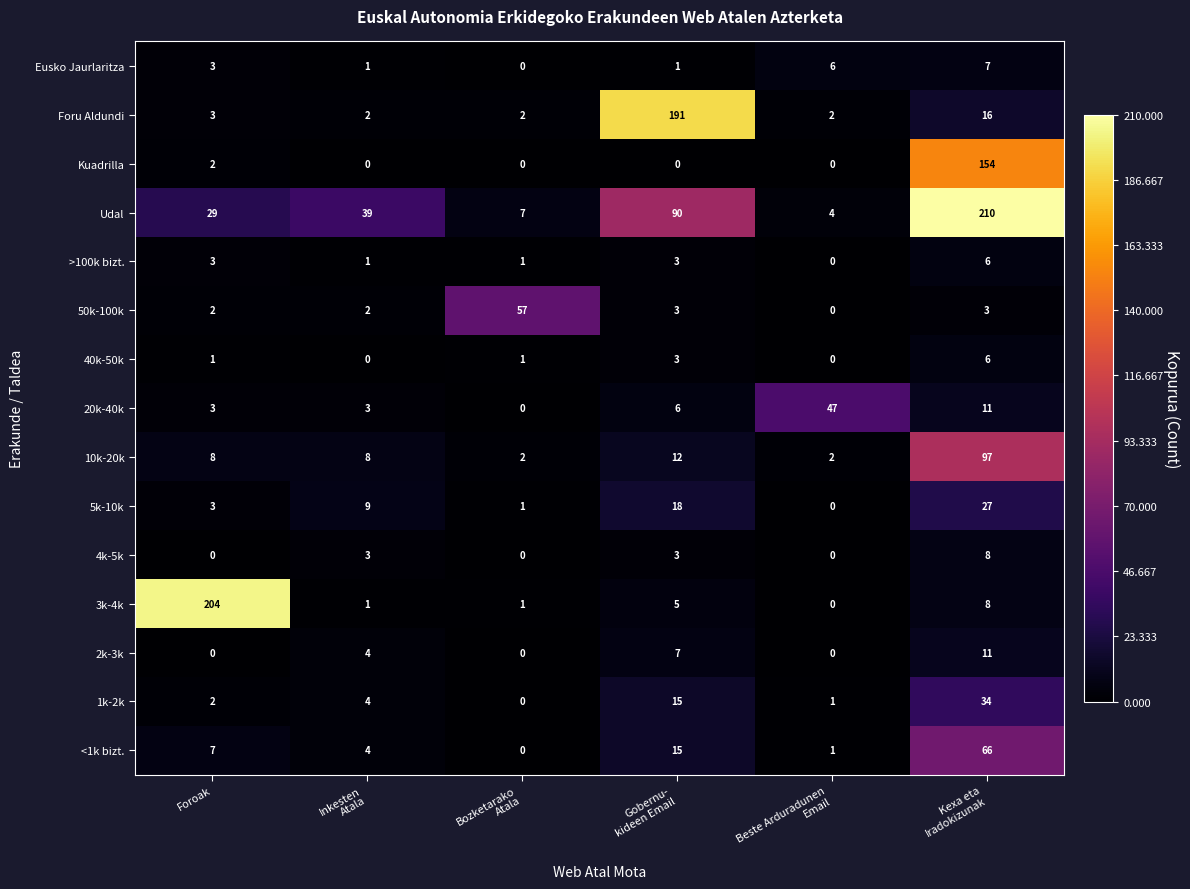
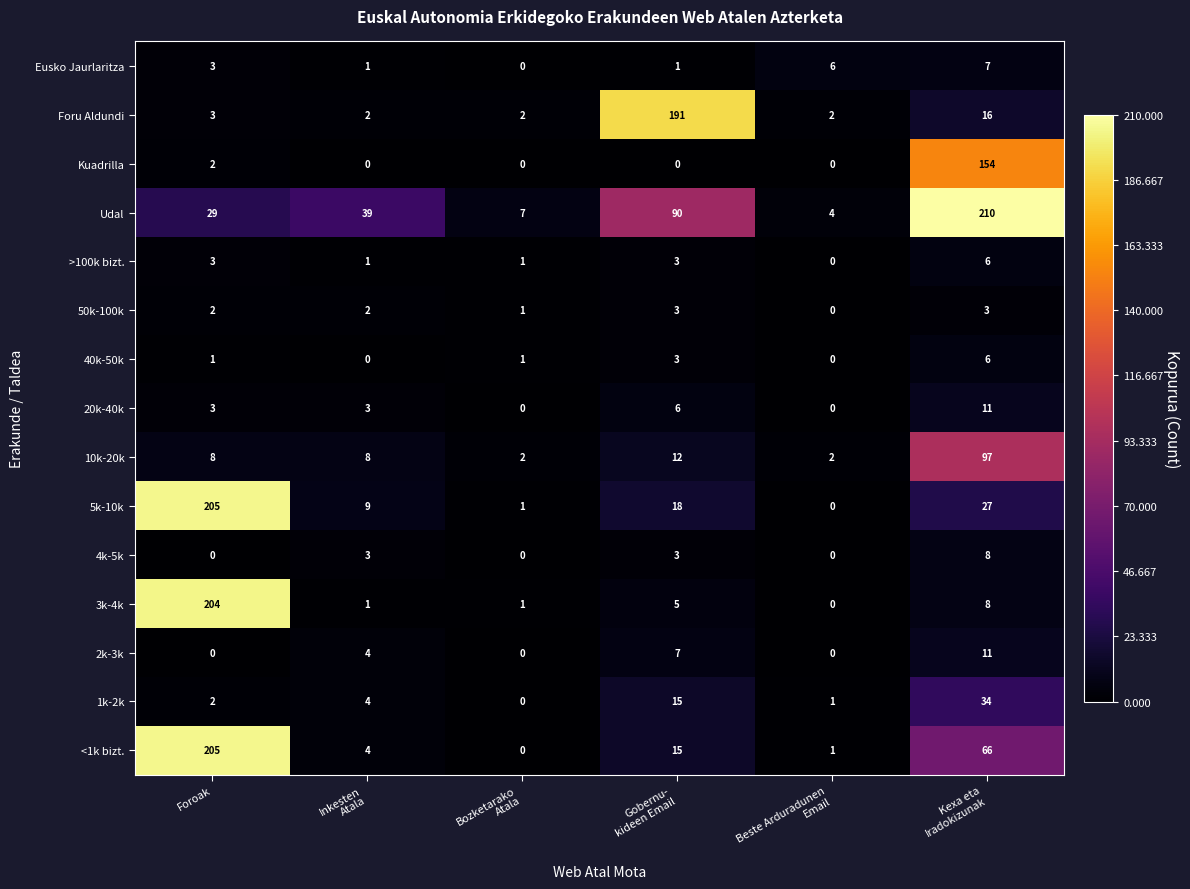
50k-100k, Bozketarako Atala: 57 -> 1
20k-40k, Beste Arduradunen Email: 47 -> 0
5k-10k, Foroak: 3 -> 205
<1k bizt., Foroak: 7 -> 205
